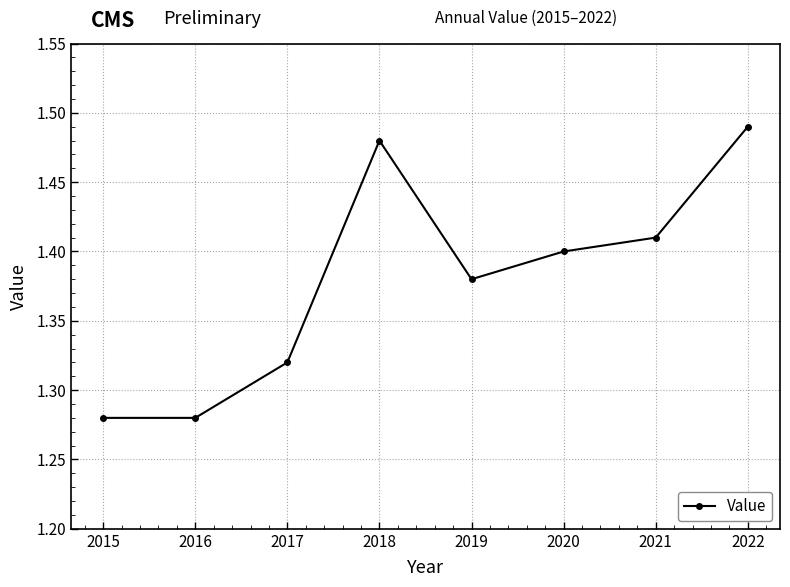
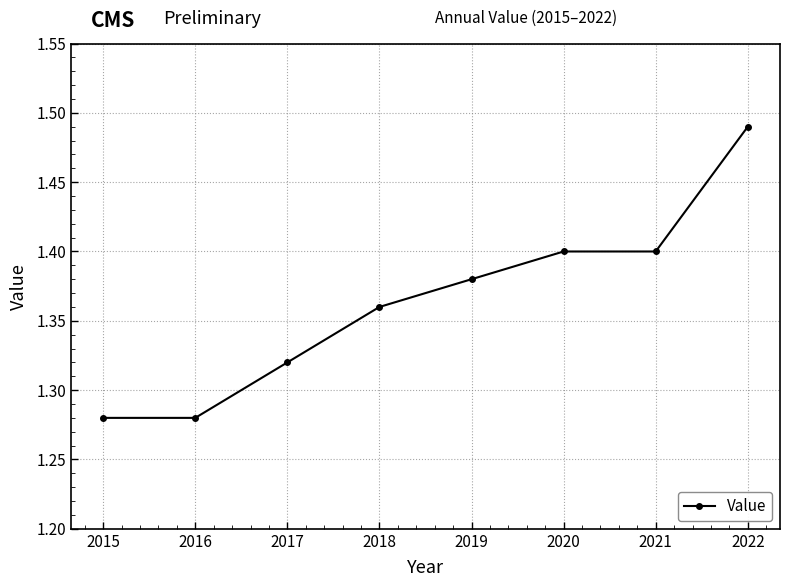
2018: 1.48 -> 1.36
2021: 1.41 -> 1.40
